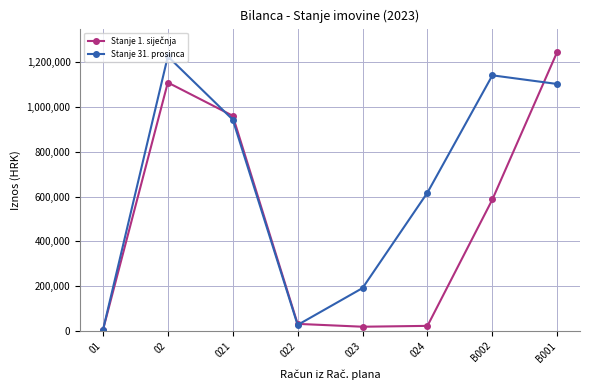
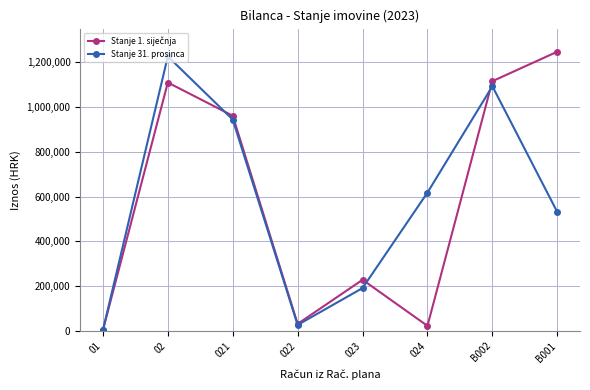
Stanje 1. siječnja, 023: 20,000 -> 230,000
Stanje 1. siječnja, B002: 590,000 -> 1,120,000
Stanje 31. prosinca, B002: 1,140,000 -> 1,090,000
Stanje 31. prosinca, B001: 1,100,000 -> 530,000
